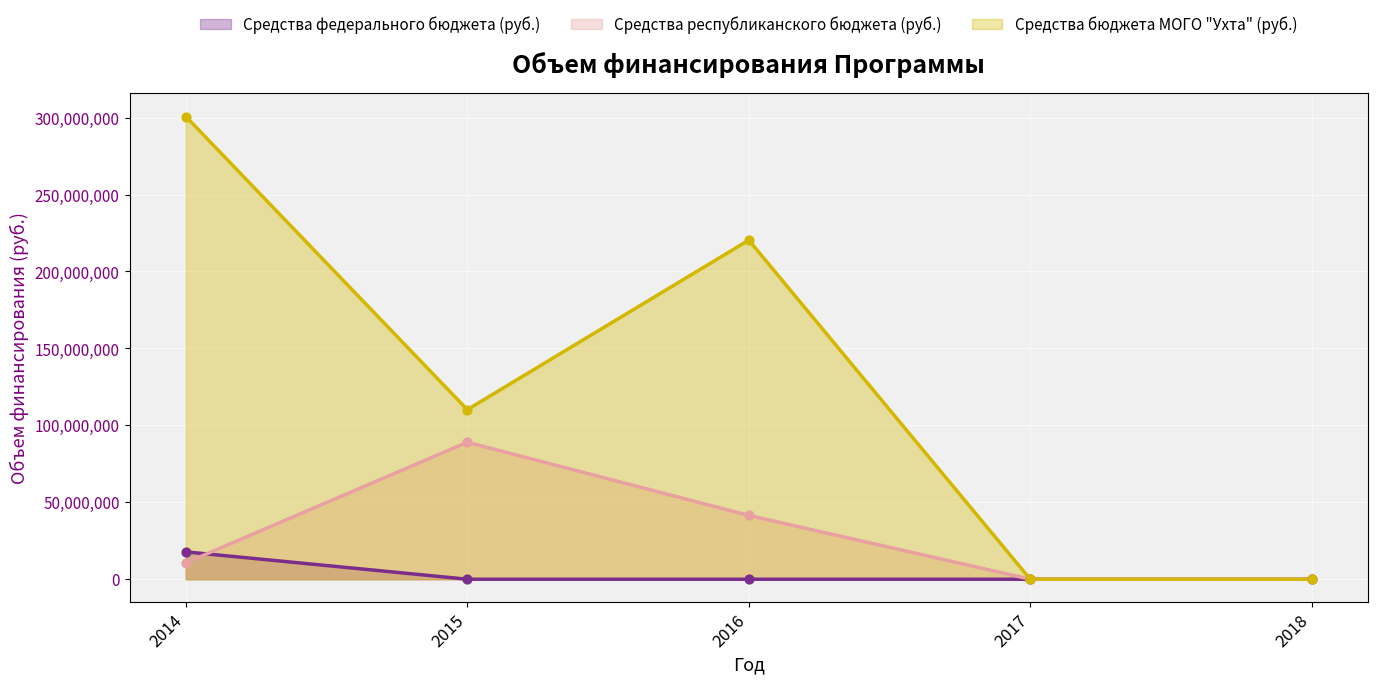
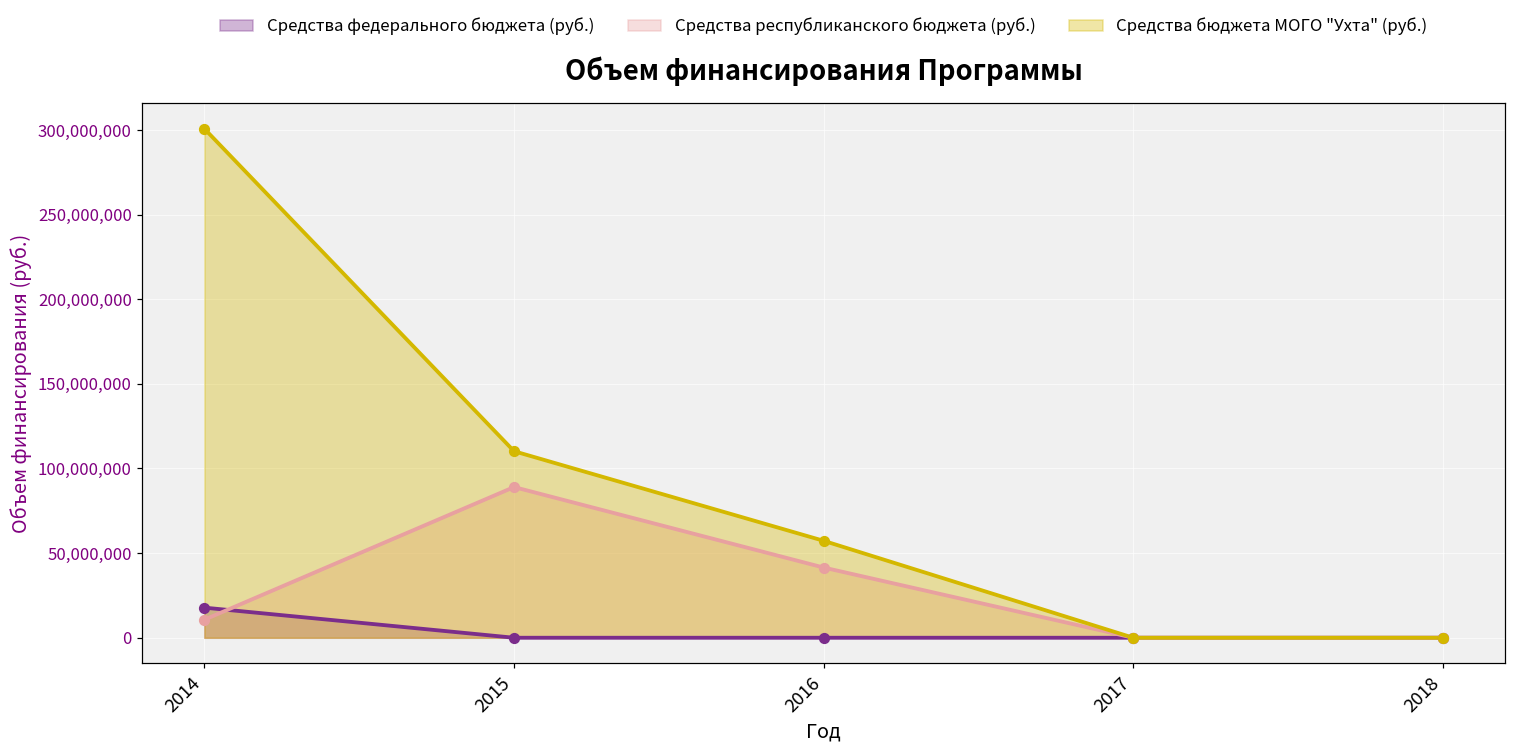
Средства бюджета МОГО "Ухта" (руб.), 2016: 220,000,000 -> 57,000,000
